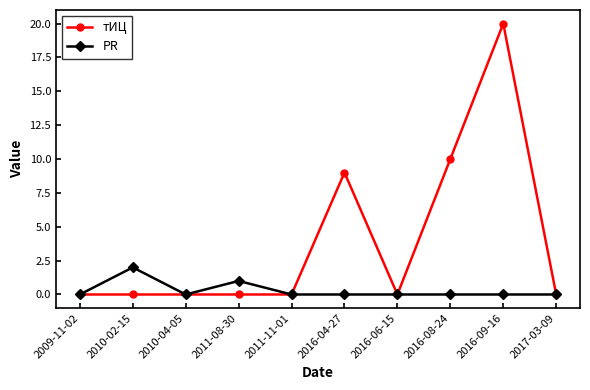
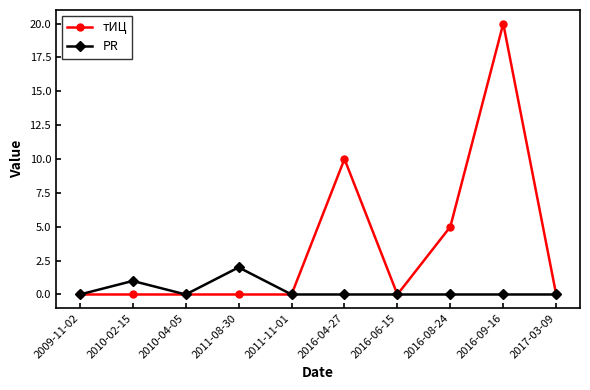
PR, 2010-02-15: 2 -> 1
PR, 2011-08-30: 1 -> 2
тИЦ, 2016-04-27: 9 -> 10
тИЦ, 2016-08-24: 10 -> 5
